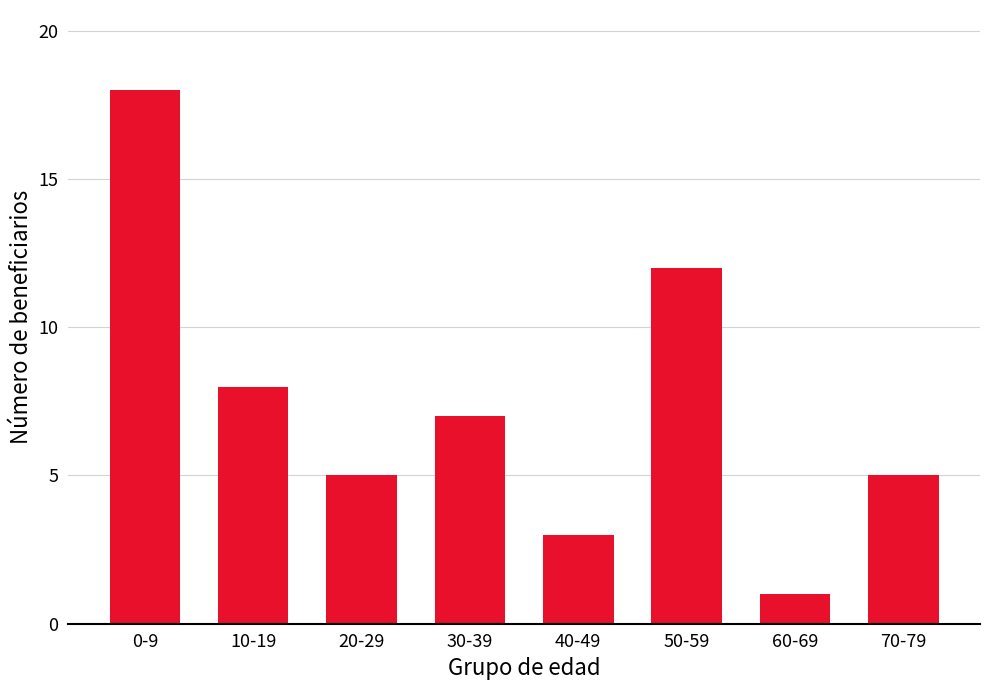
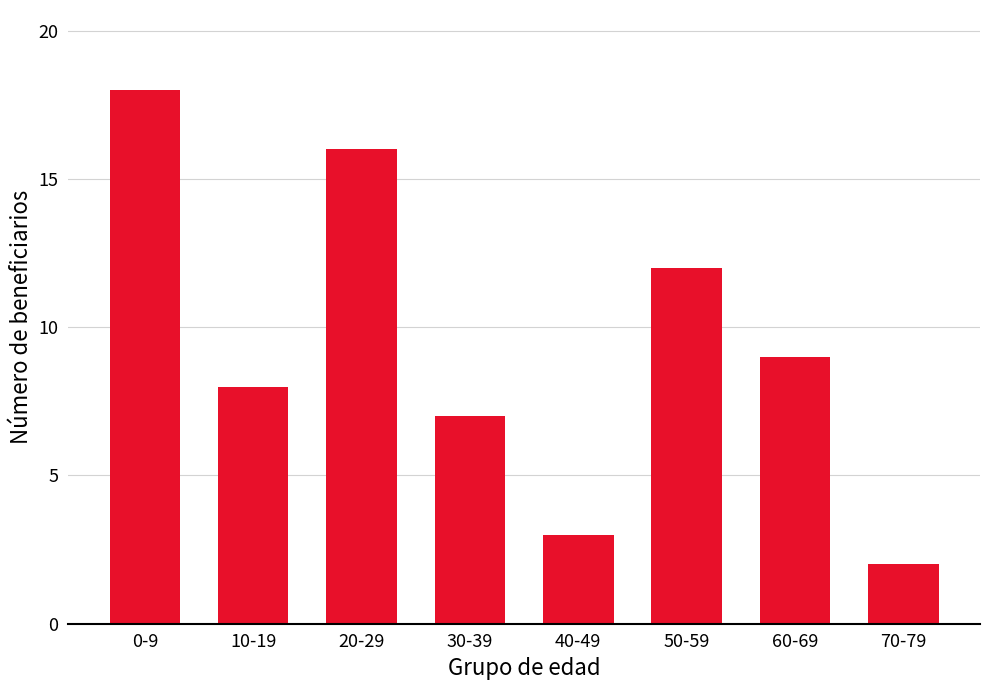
20-29: 5 -> 16
60-69: 1 -> 9
70-79: 5 -> 2
